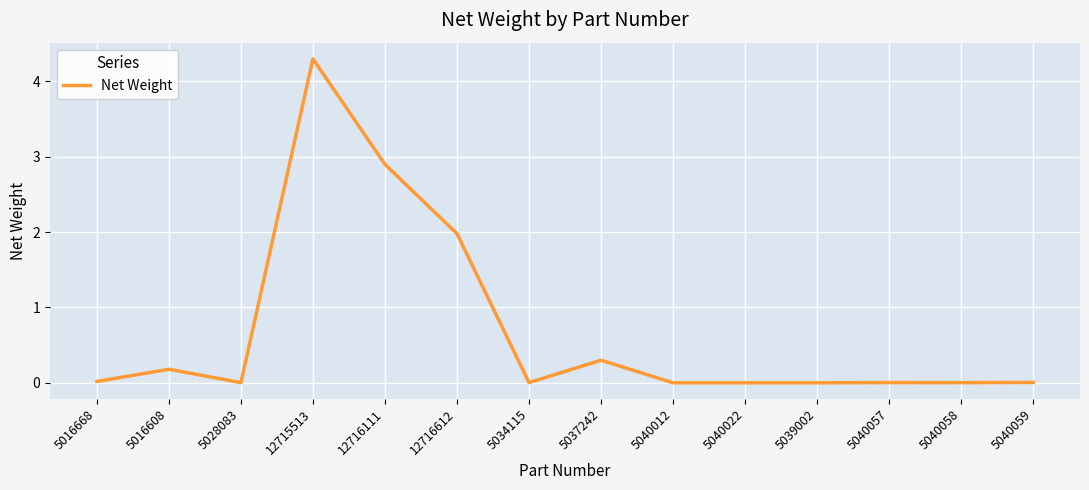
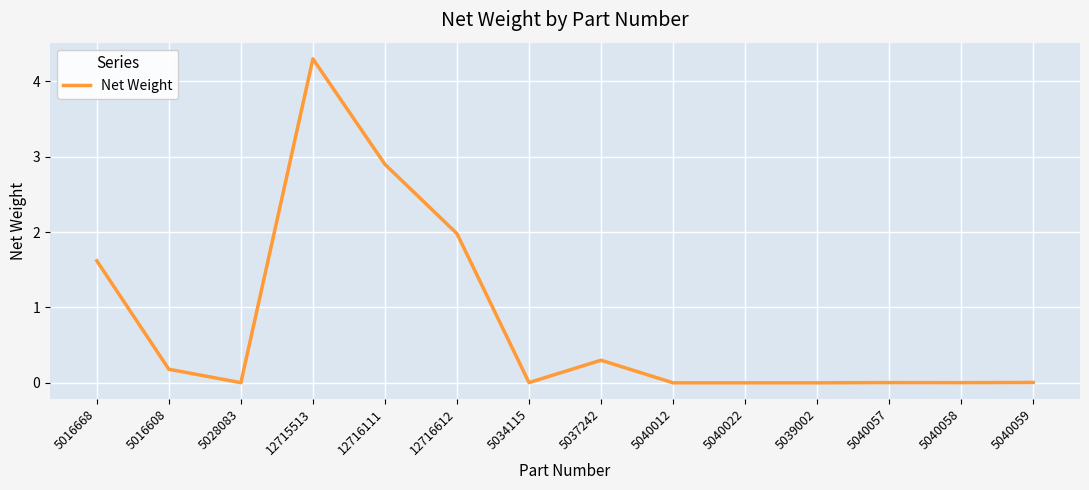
5016668: 0.0 -> 1.6
